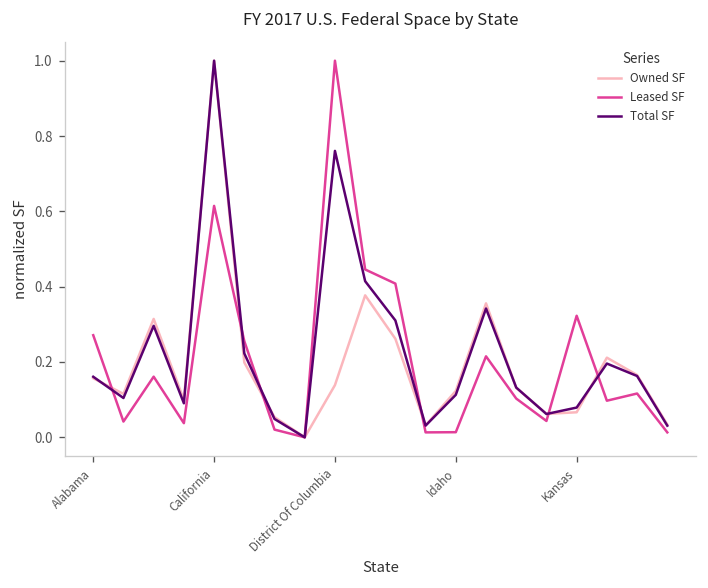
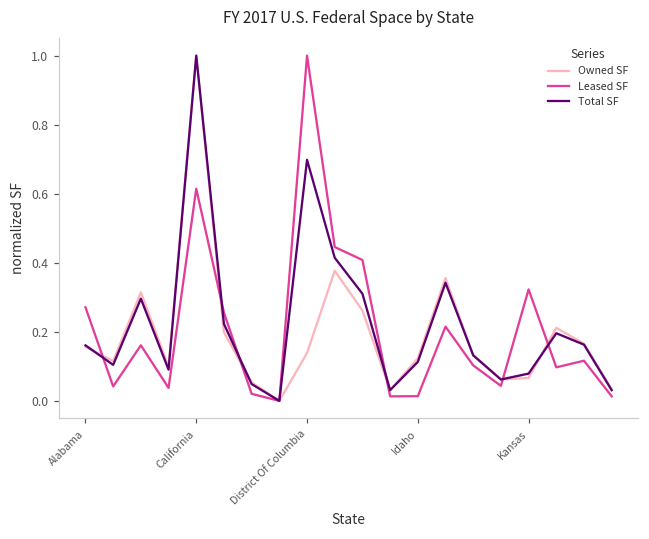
Total SF, District Of Columbia: 0.76 -> 0.70
